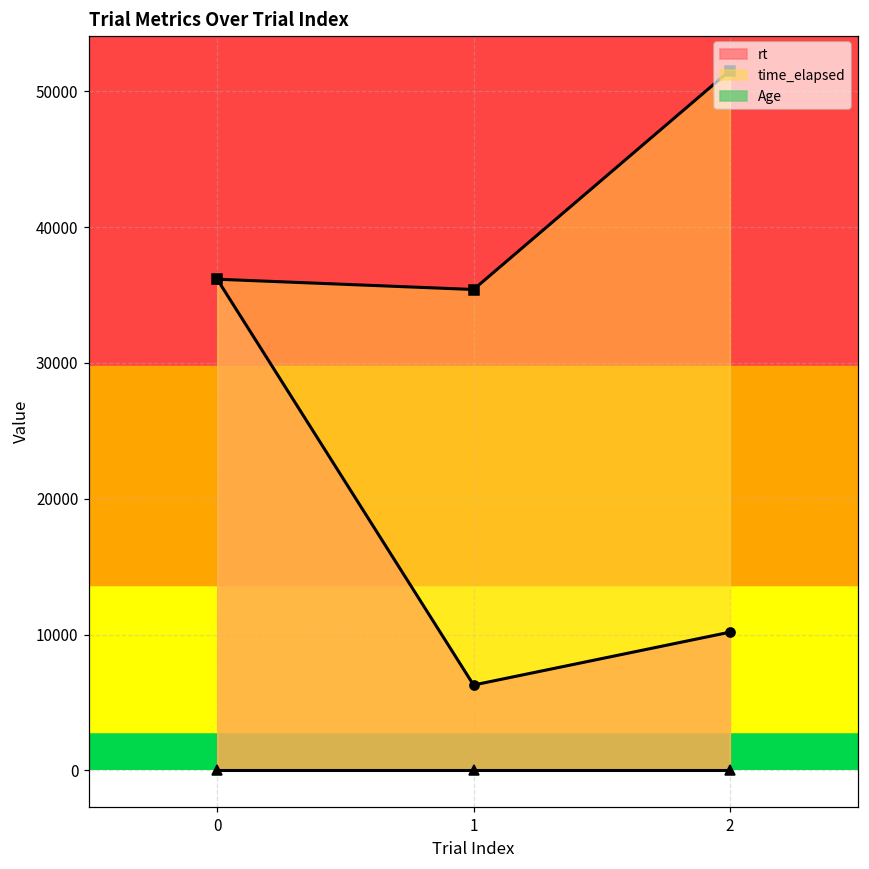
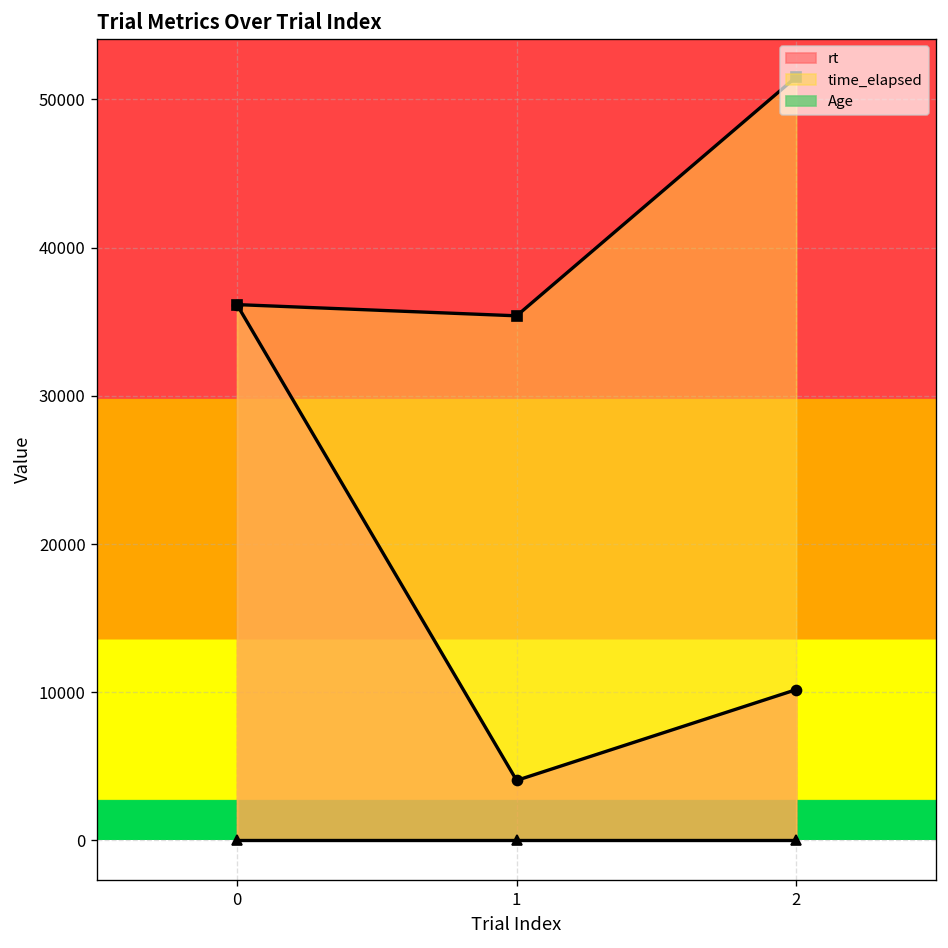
rt, 1: 6300 -> 4000
